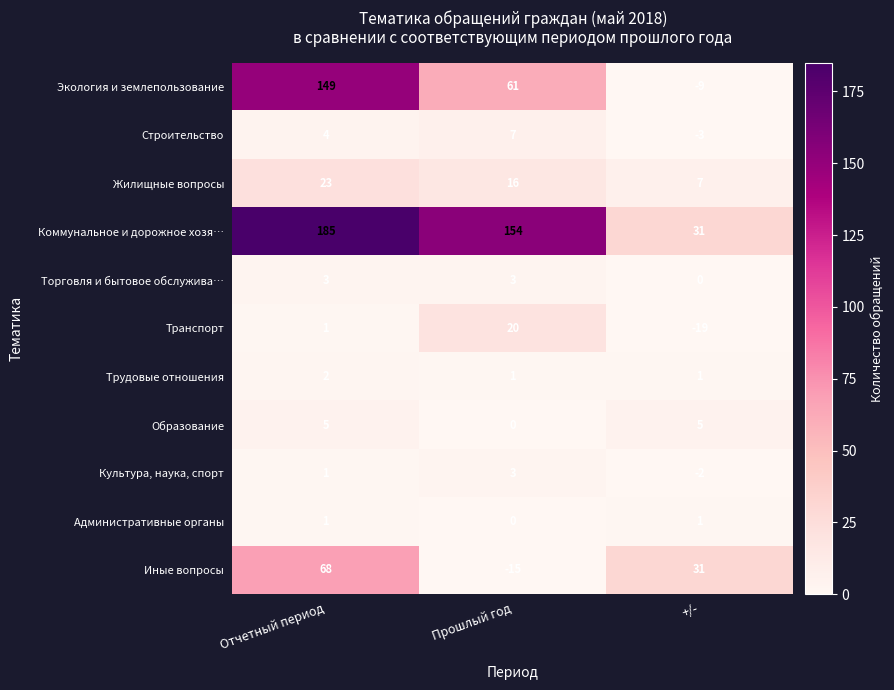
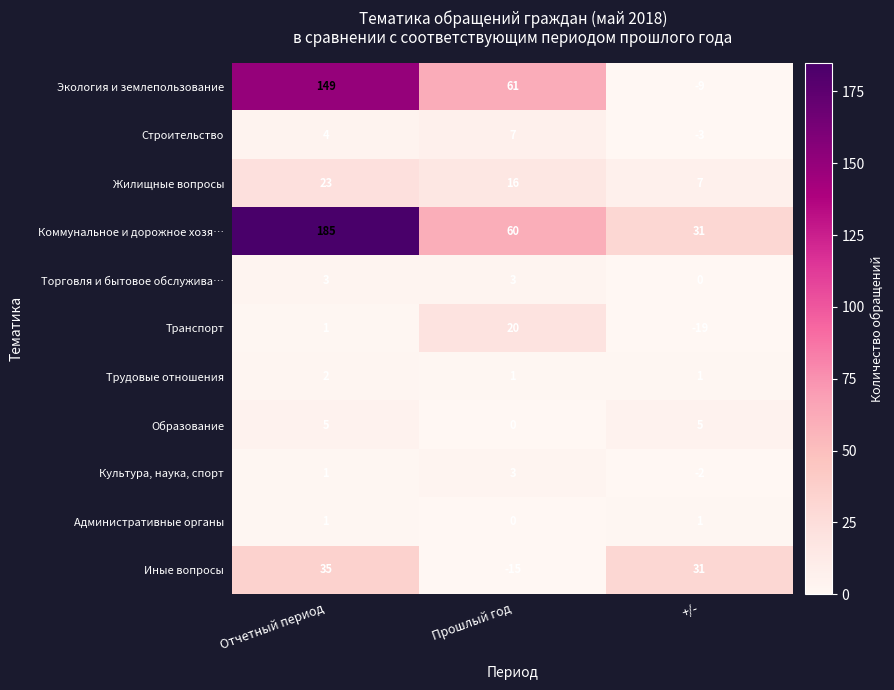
Коммунальное и дорожное хозя…, Прошлый год: 154 -> 60
Иные вопросы, Отчетный период: 68 -> 35
